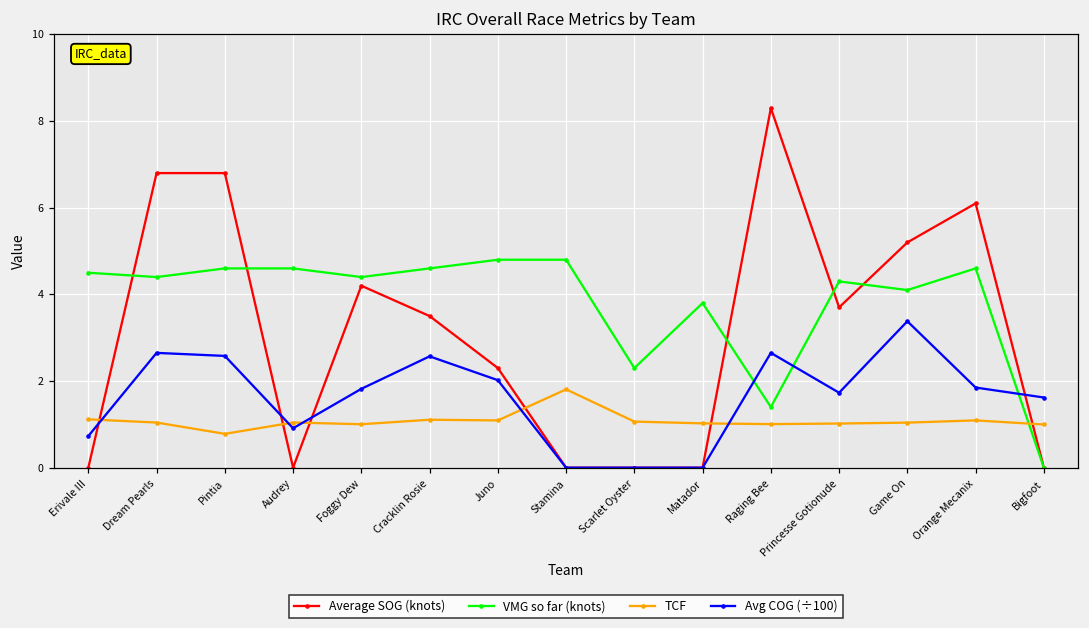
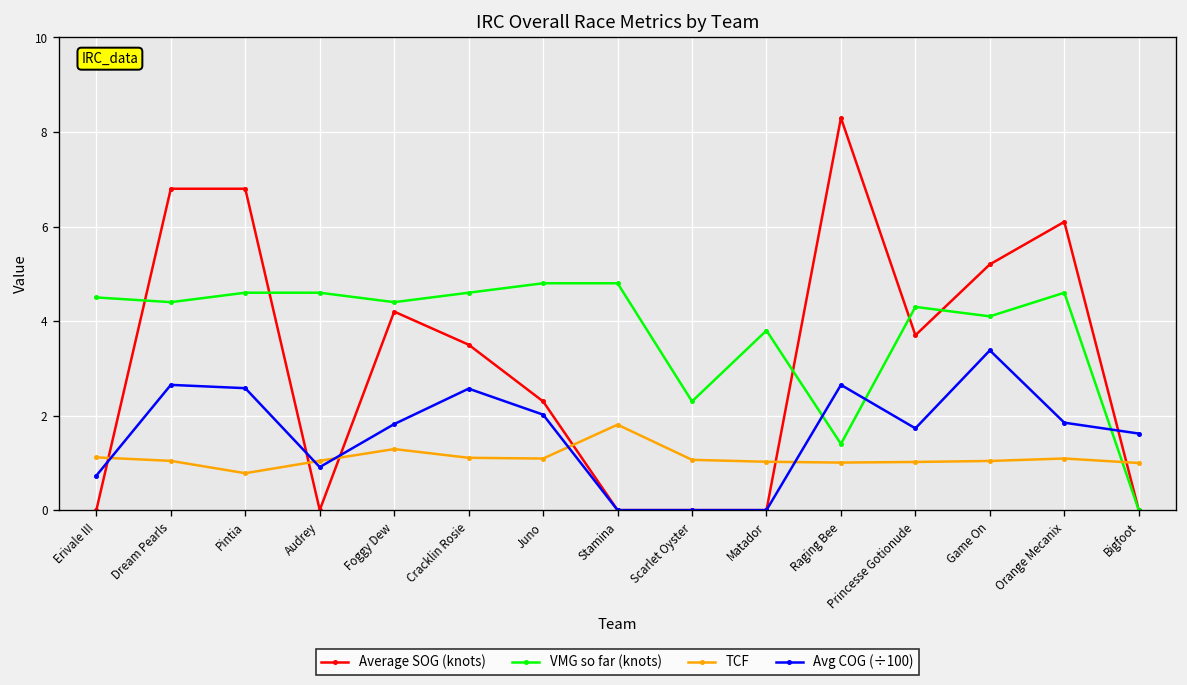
TCF, Foggy Dew: 1.0 -> 1.3
